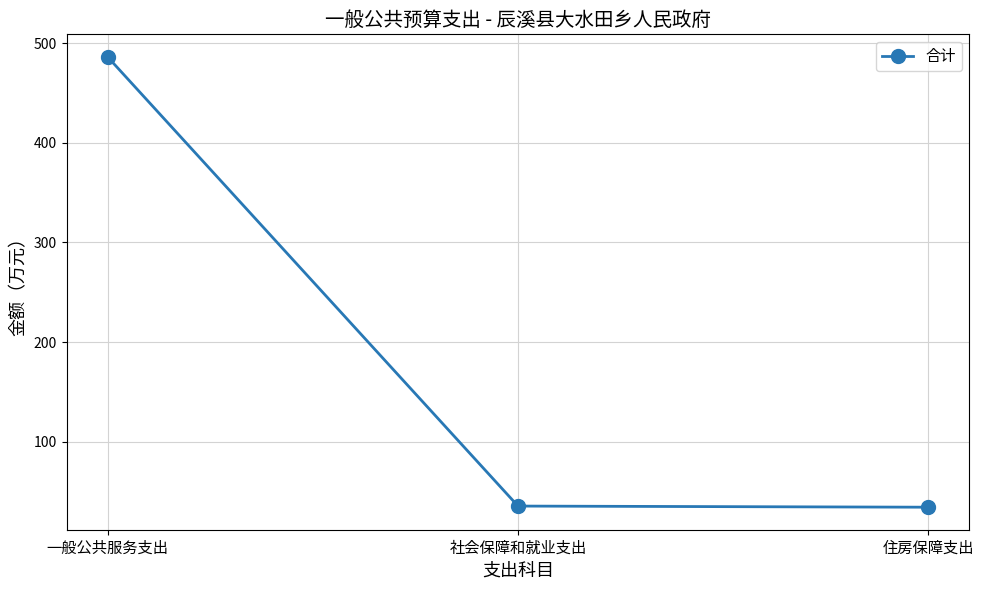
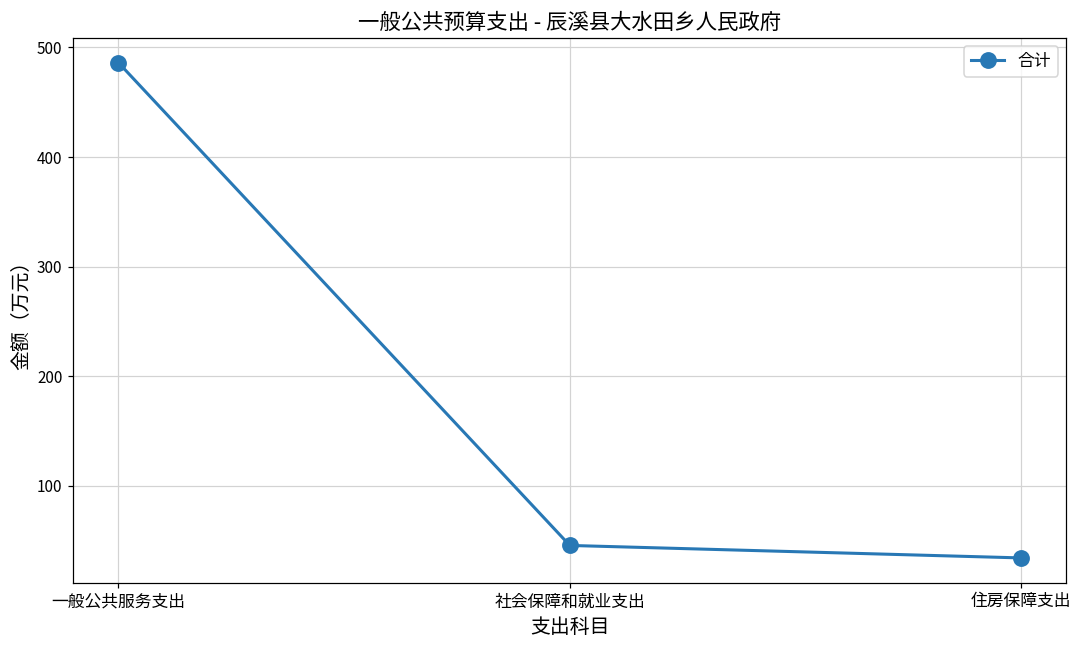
社会保障和就业支出: 40 -> 50
